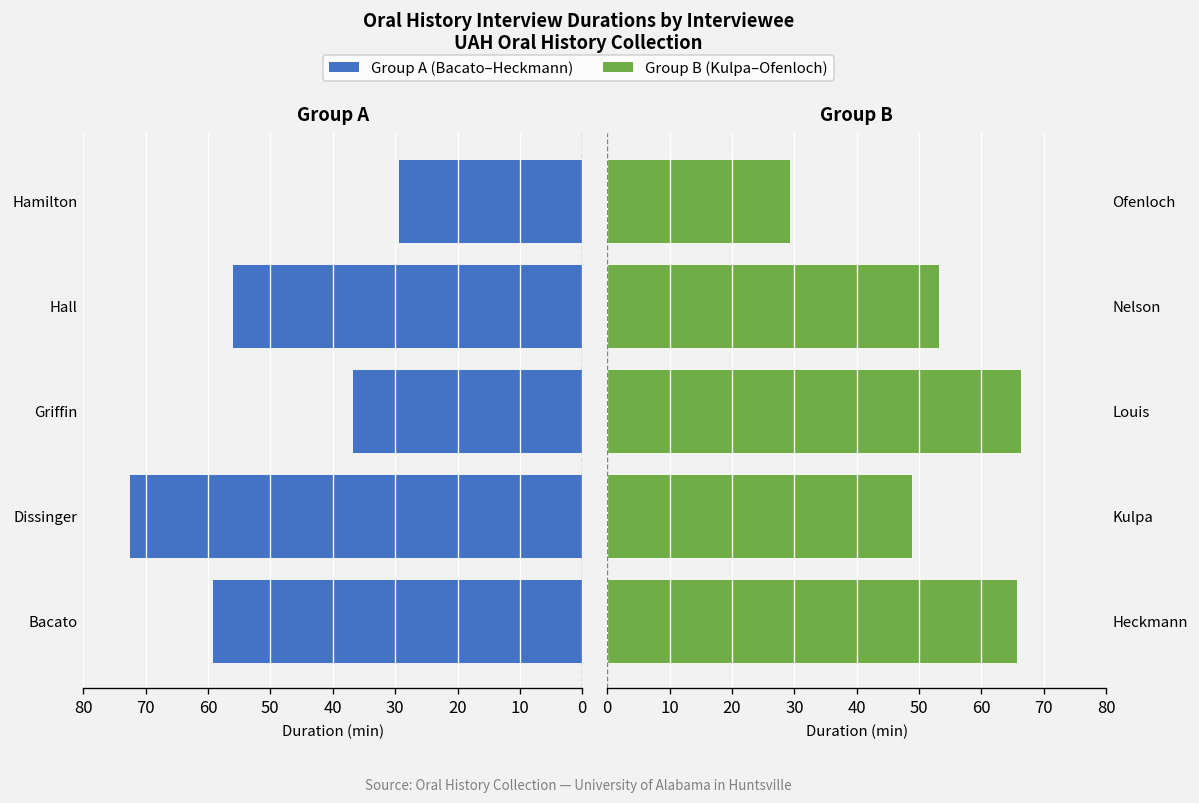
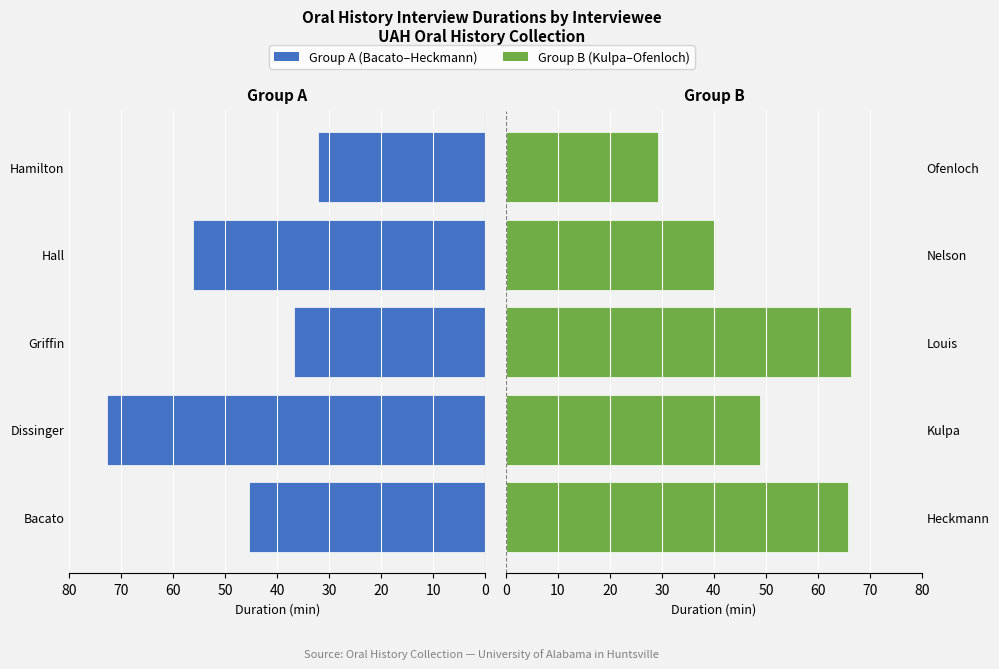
Group A, Hamilton: 29 -> 32
Group A, Bacato: 59 -> 45
Group B, Nelson: 53 -> 40
